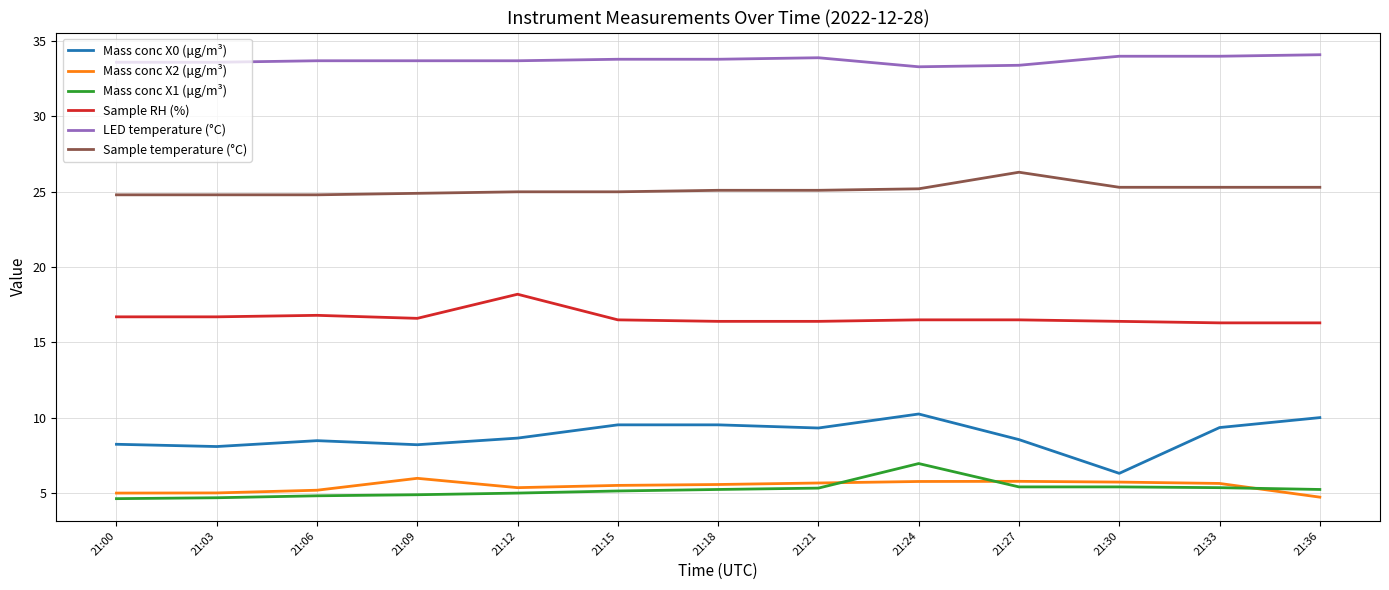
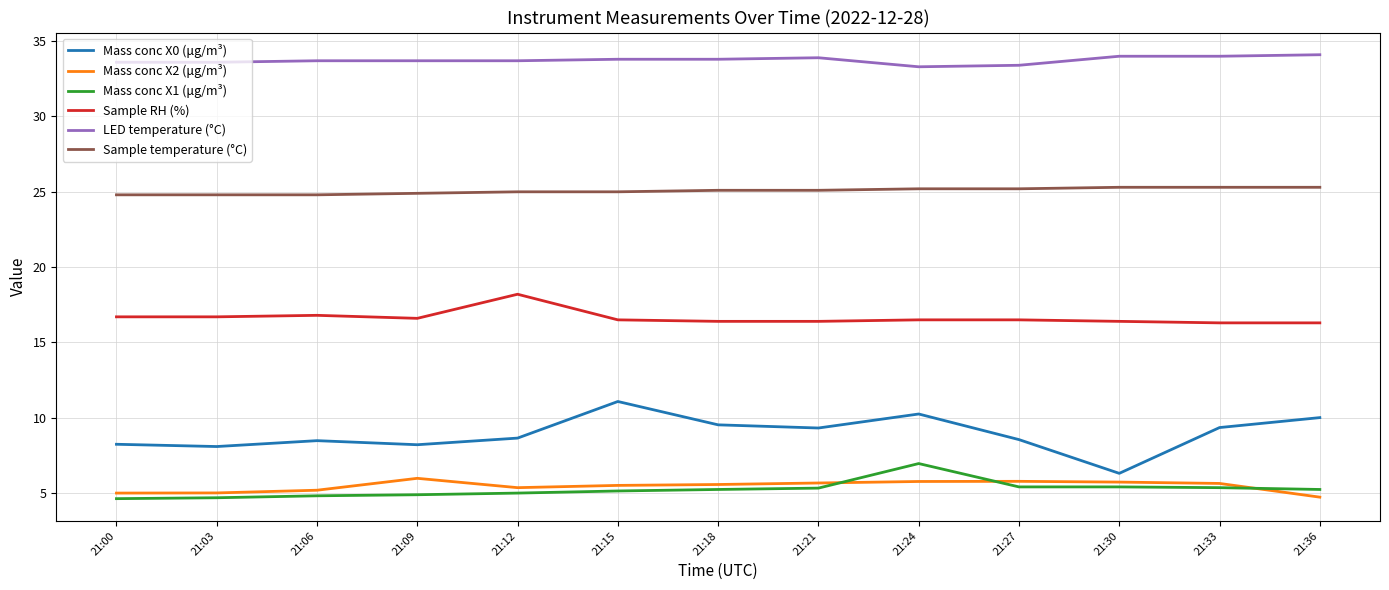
Mass conc X0 (μg/m³), 21:15: 9.5 -> 11.1
Sample temperature (°C), 21:27: 26.3 -> 25.2
